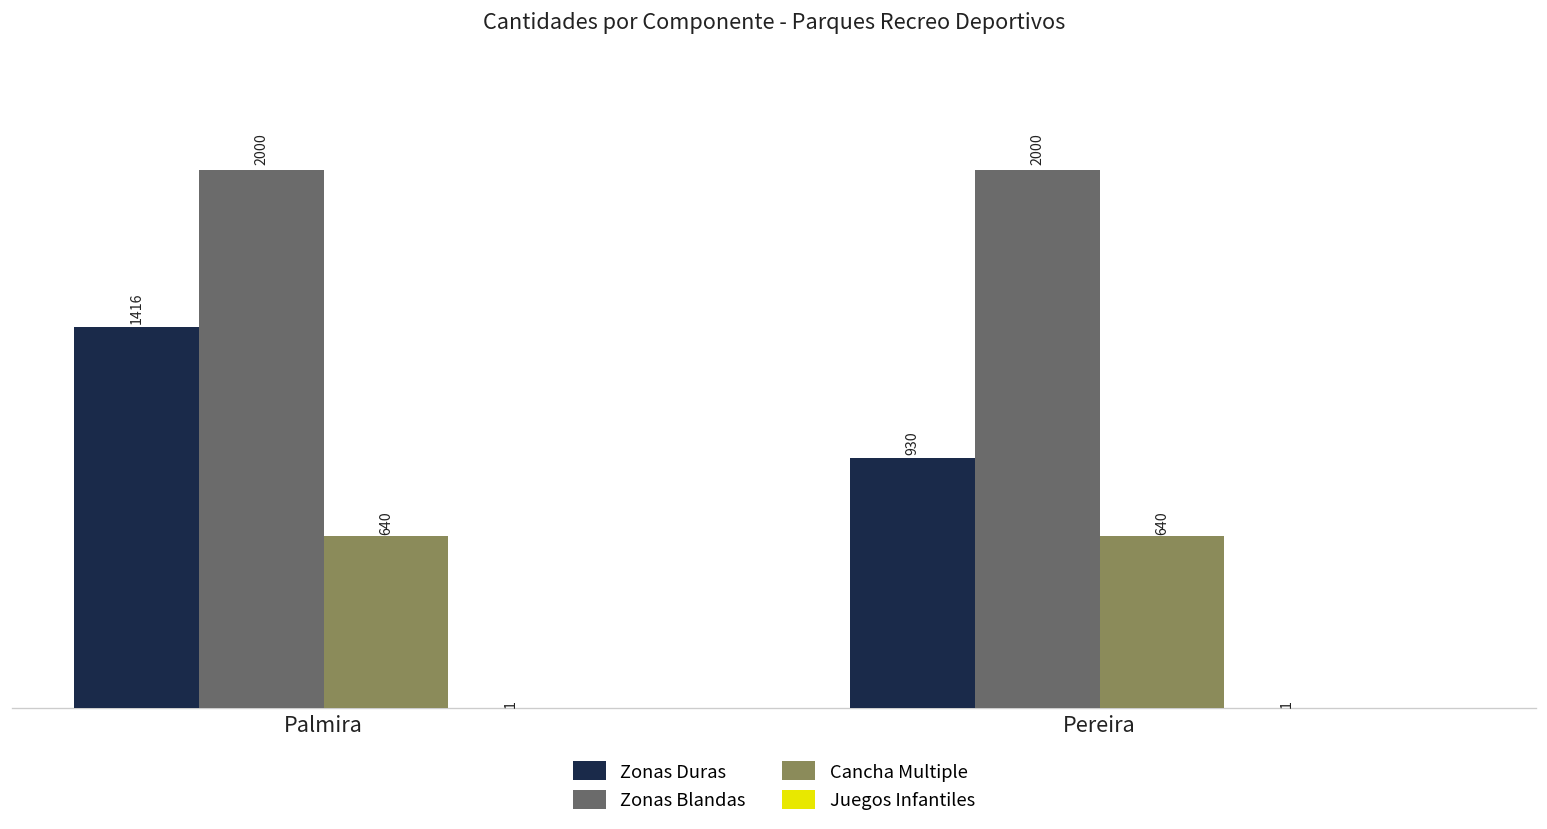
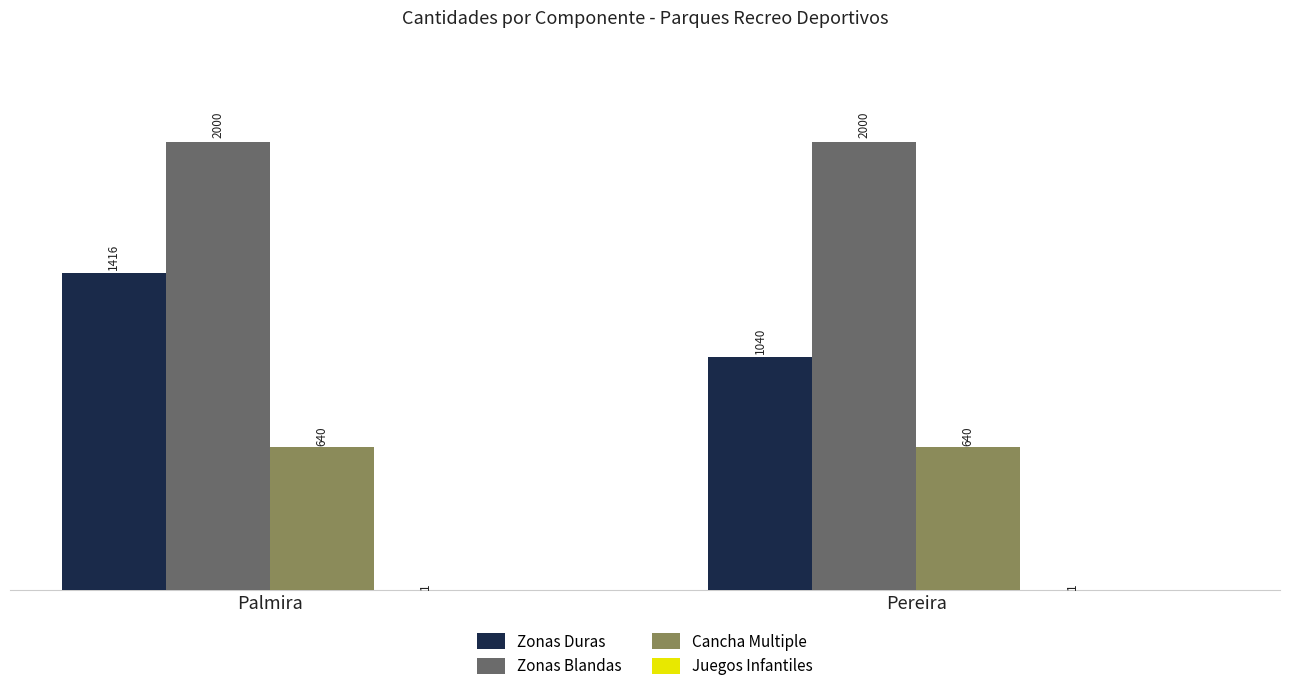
Zonas Duras, Pereira: 930 -> 1040
